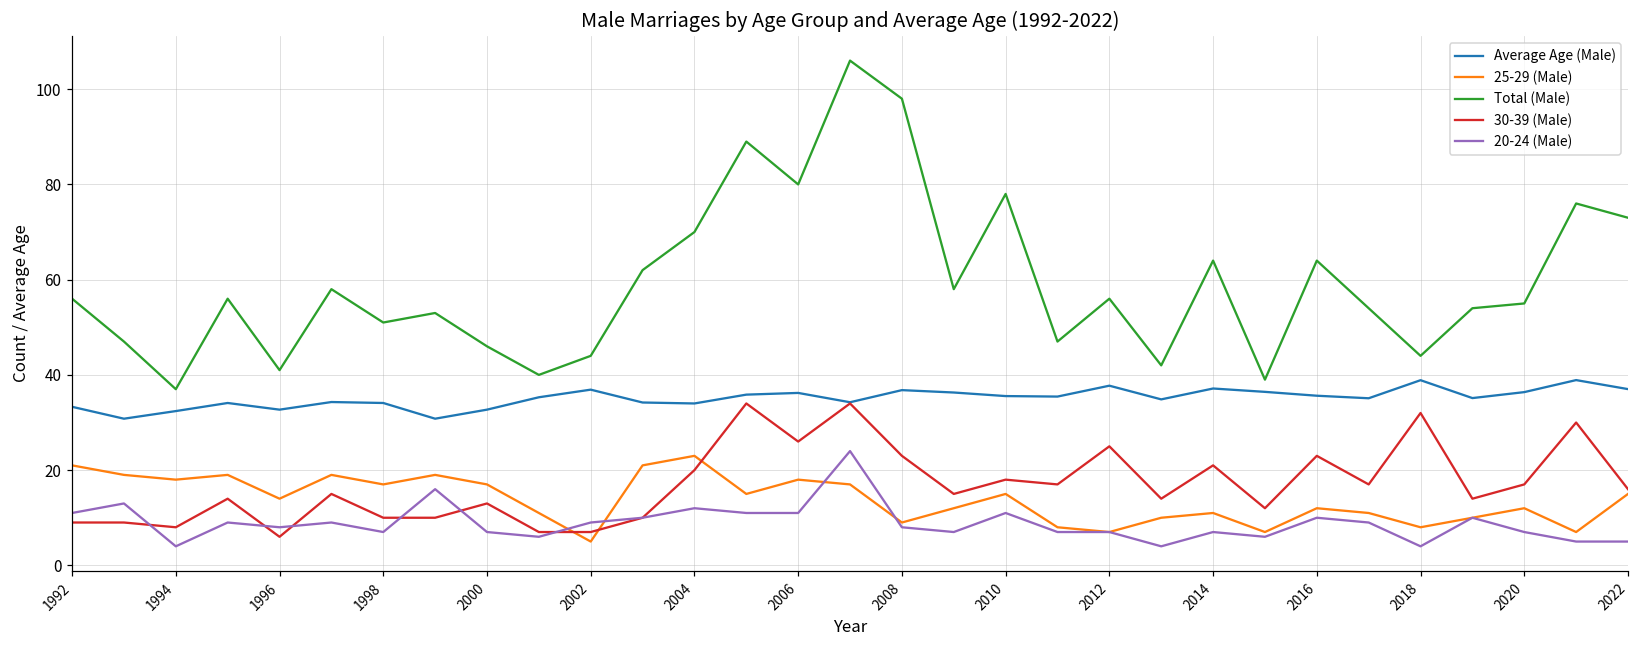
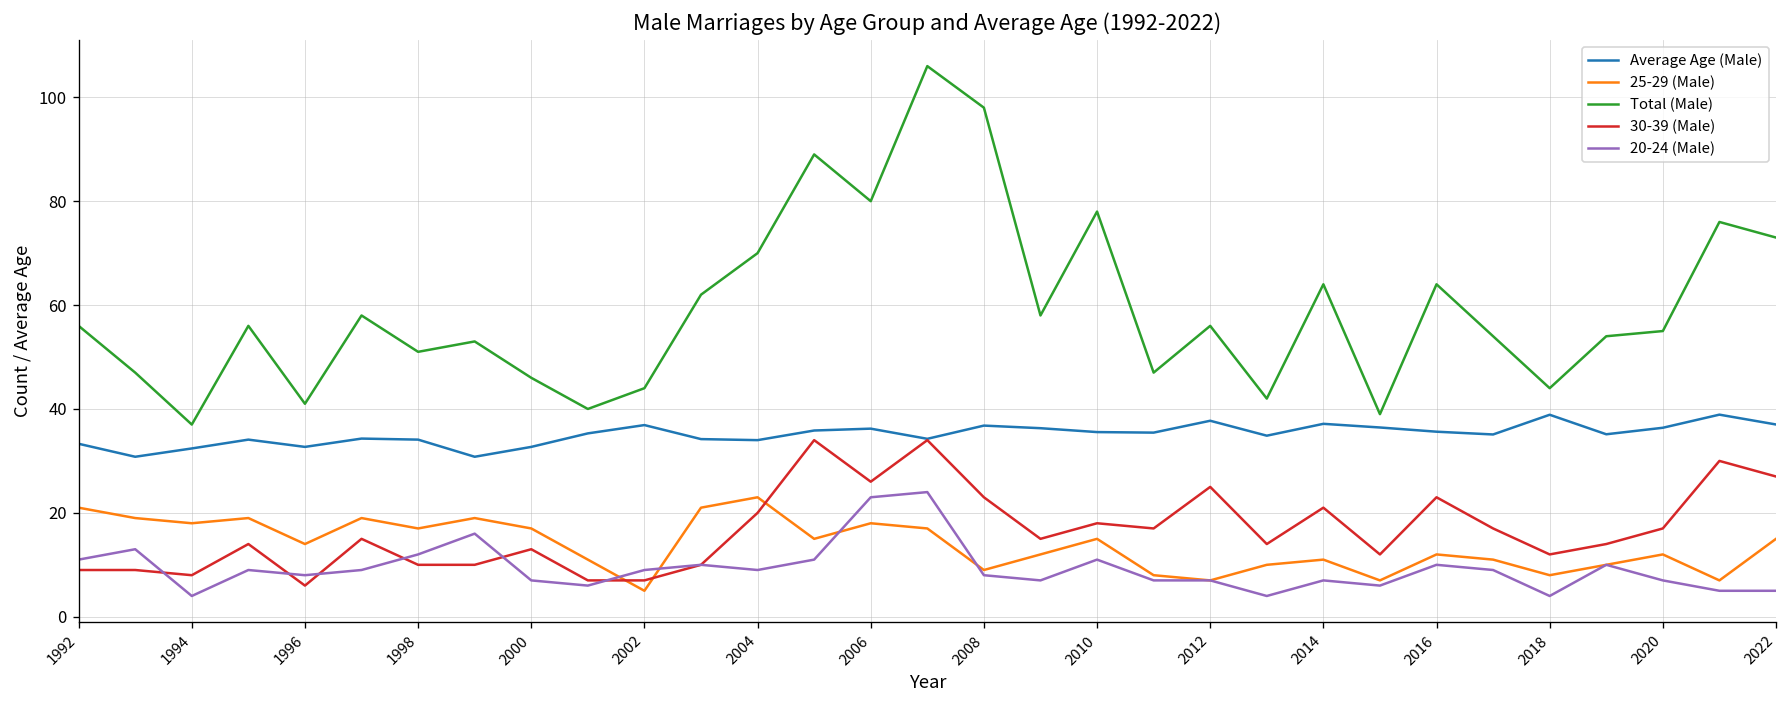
20-24 (Male), 1998: 7 -> 12
20-24 (Male), 2004: 12 -> 9
20-24 (Male), 2006: 11 -> 23
30-39 (Male), 2018: 32 -> 12
30-39 (Male), 2022: 16 -> 27
